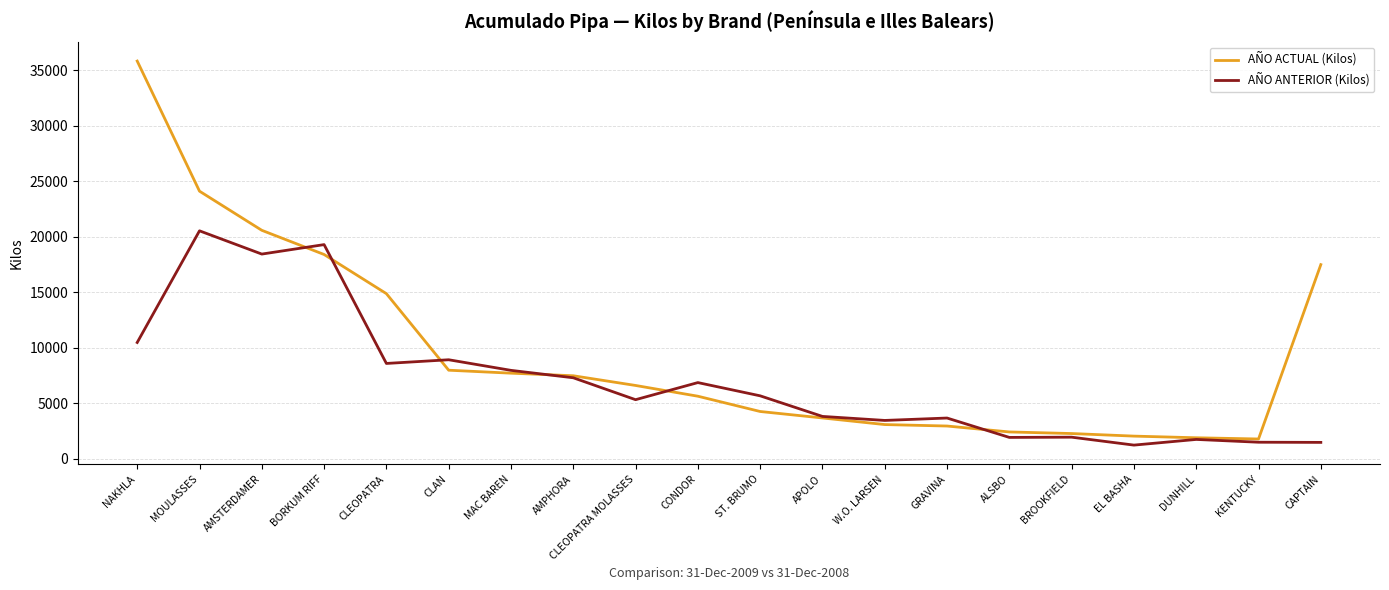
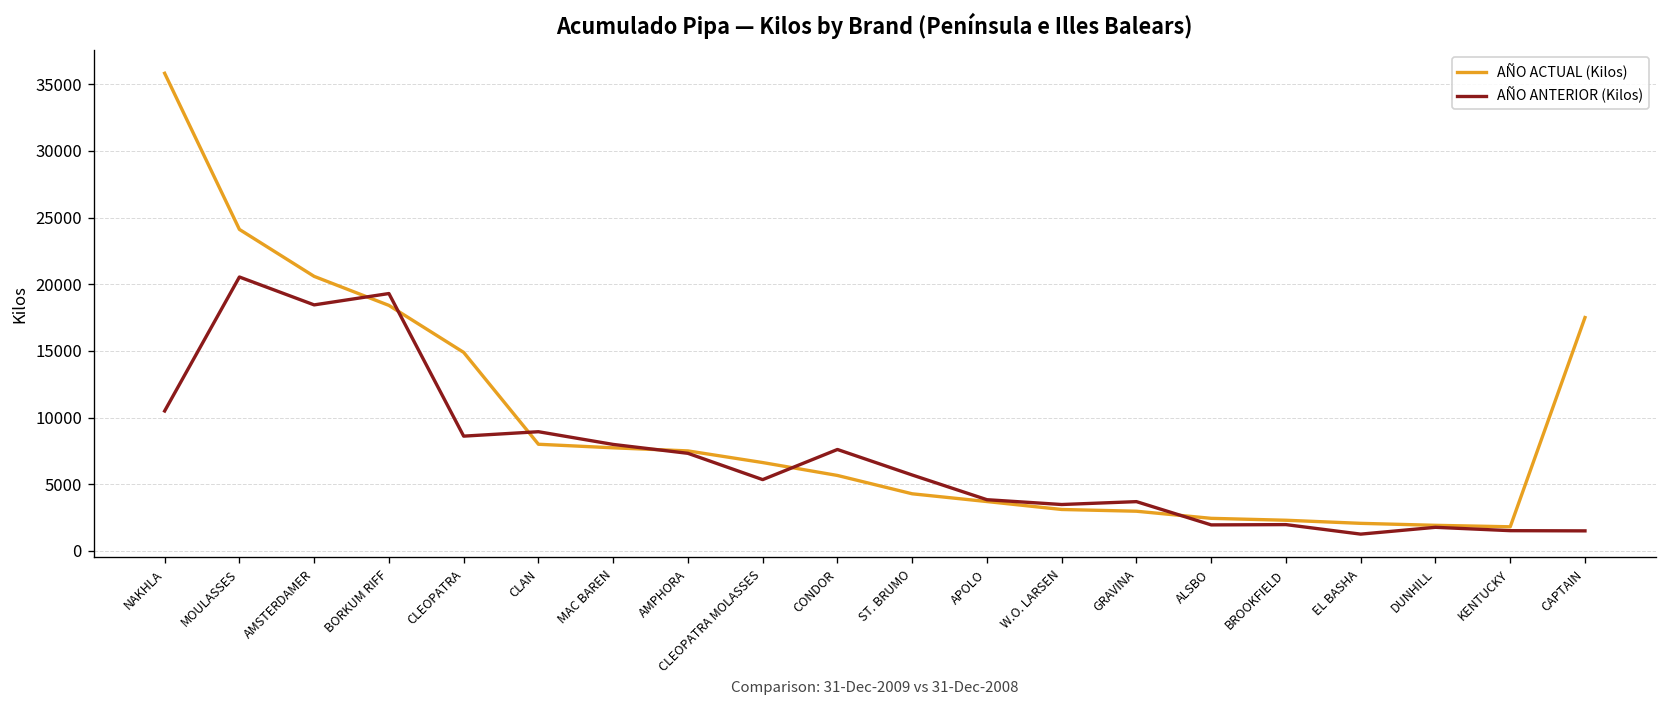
AÑO ANTERIOR (Kilos), CONDOR: 6900 -> 7600
